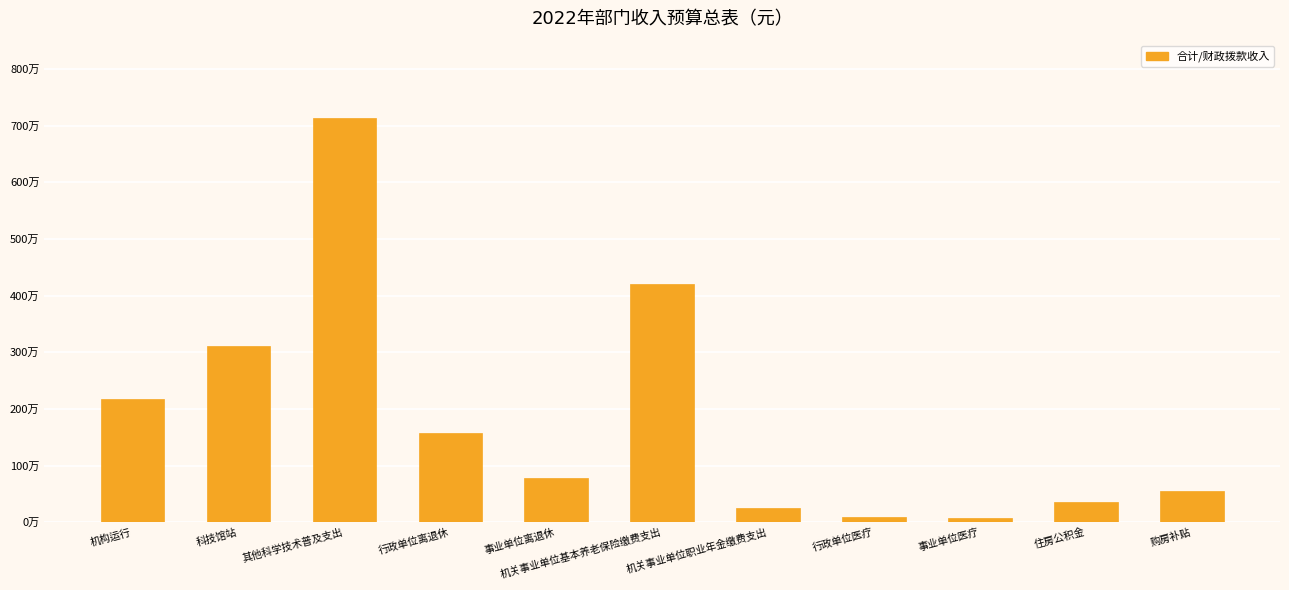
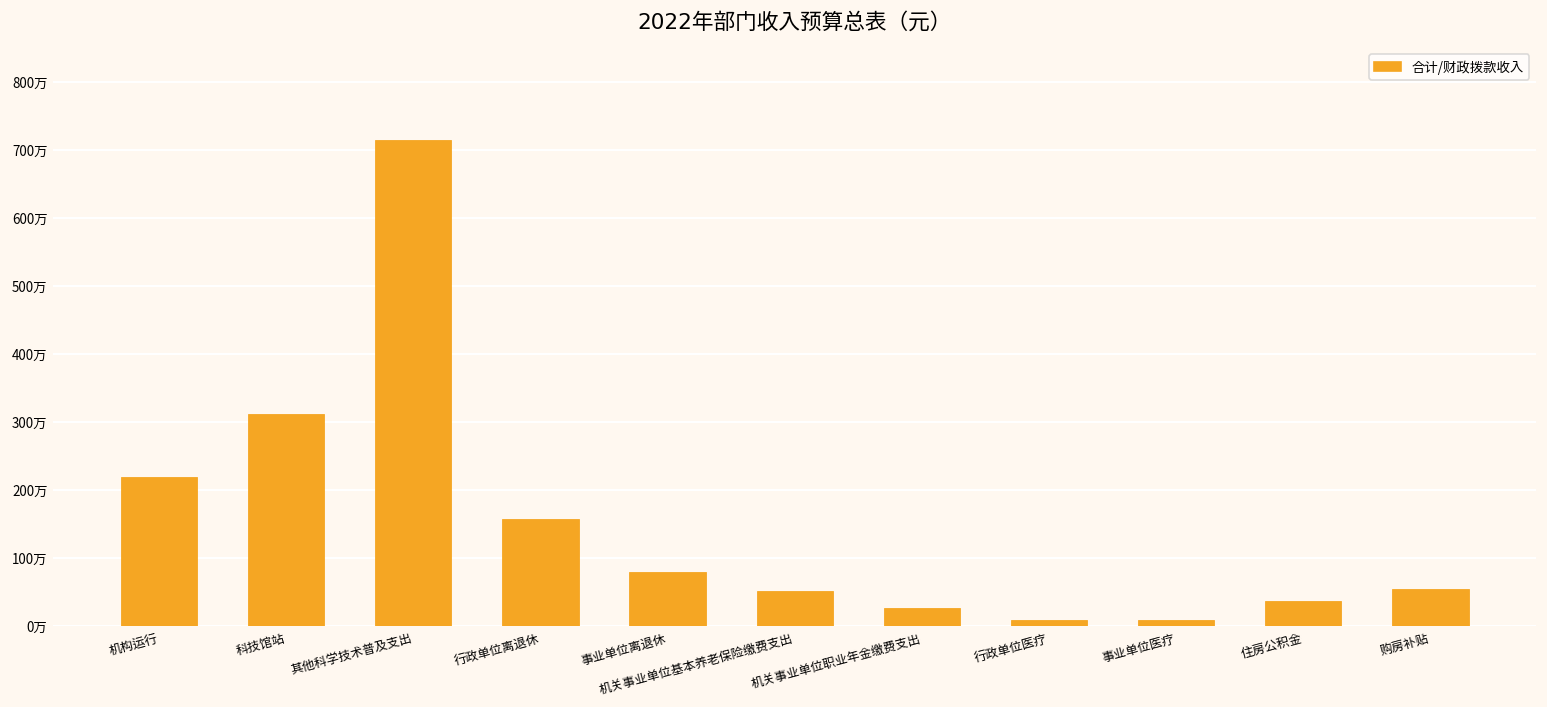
机关事业单位基本养老保险缴费支出: 420万 -> 50万
